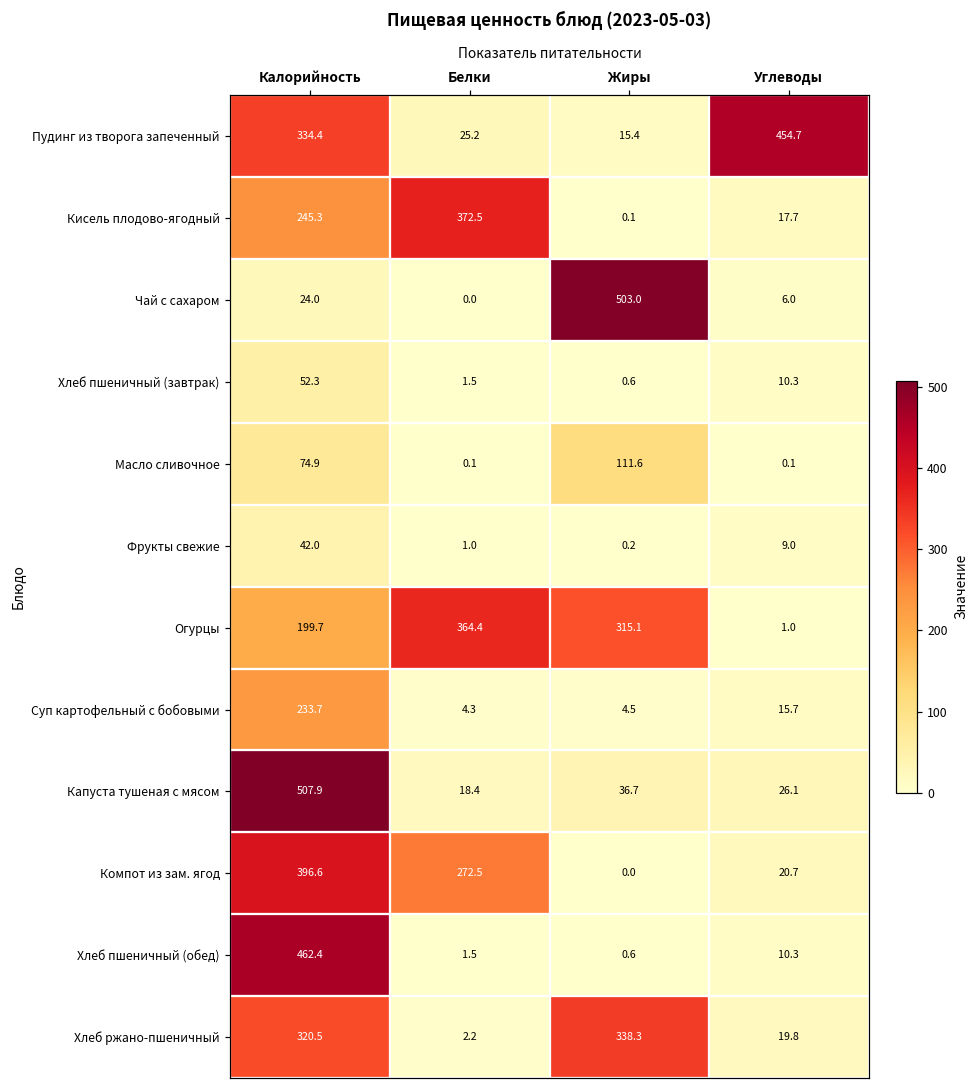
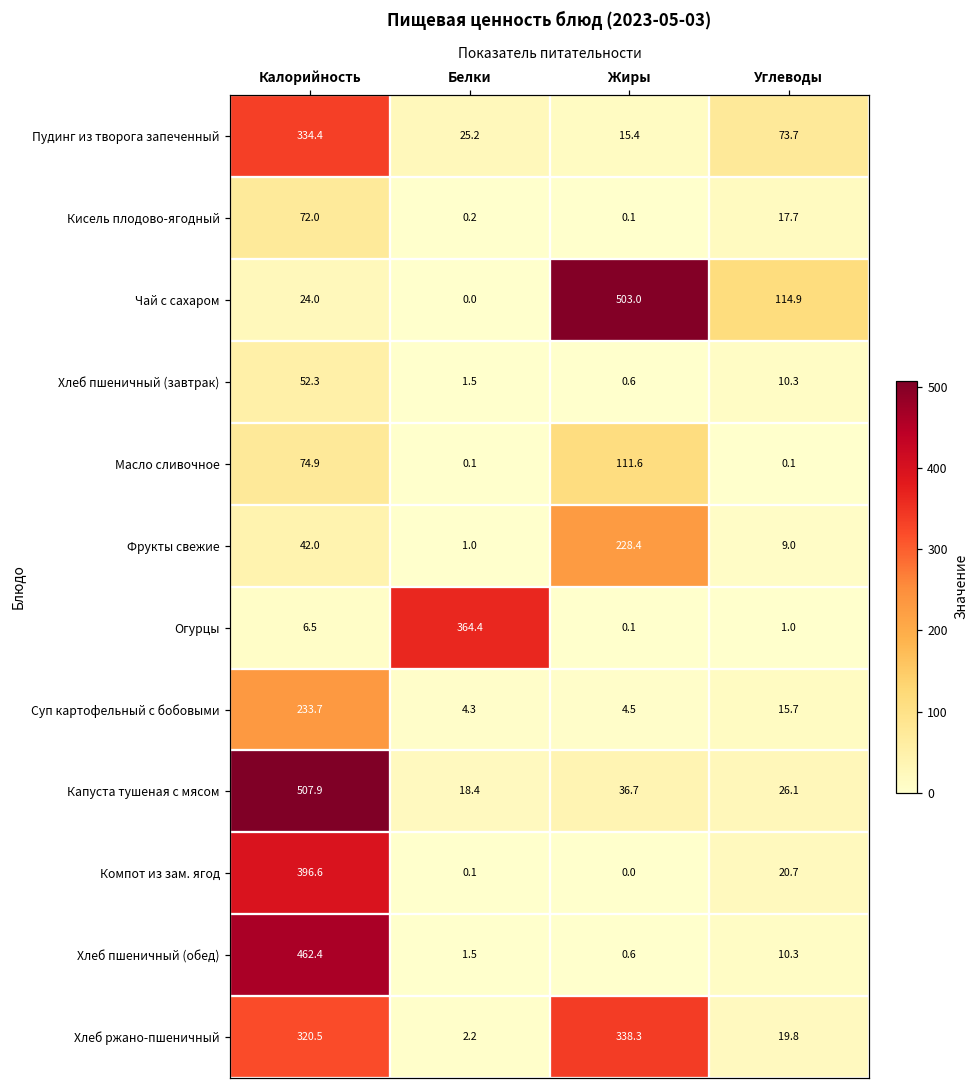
Пудинг из творога запеченный, Углеводы: 454.7 -> 73.7
Кисель плодово-ягодный, Калорийность: 245.3 -> 72.0
Кисель плодово-ягодный, Белки: 372.5 -> 0.2
Чай с сахаром, Углеводы: 6.0 -> 114.9
Фрукты свежие, Жиры: 0.2 -> 228.4
Огурцы, Калорийность: 199.7 -> 6.5
Огурцы, Жиры: 315.1 -> 0.1
Компот из зам. ягод, Белки: 272.5 -> 0.1
